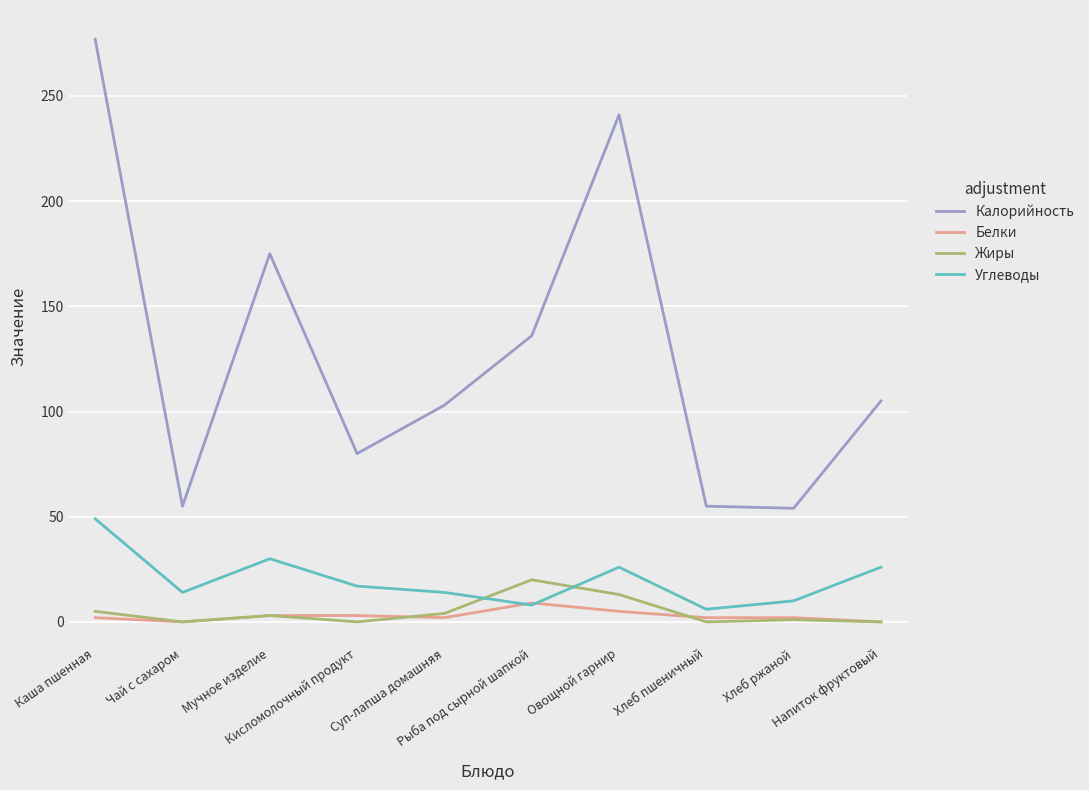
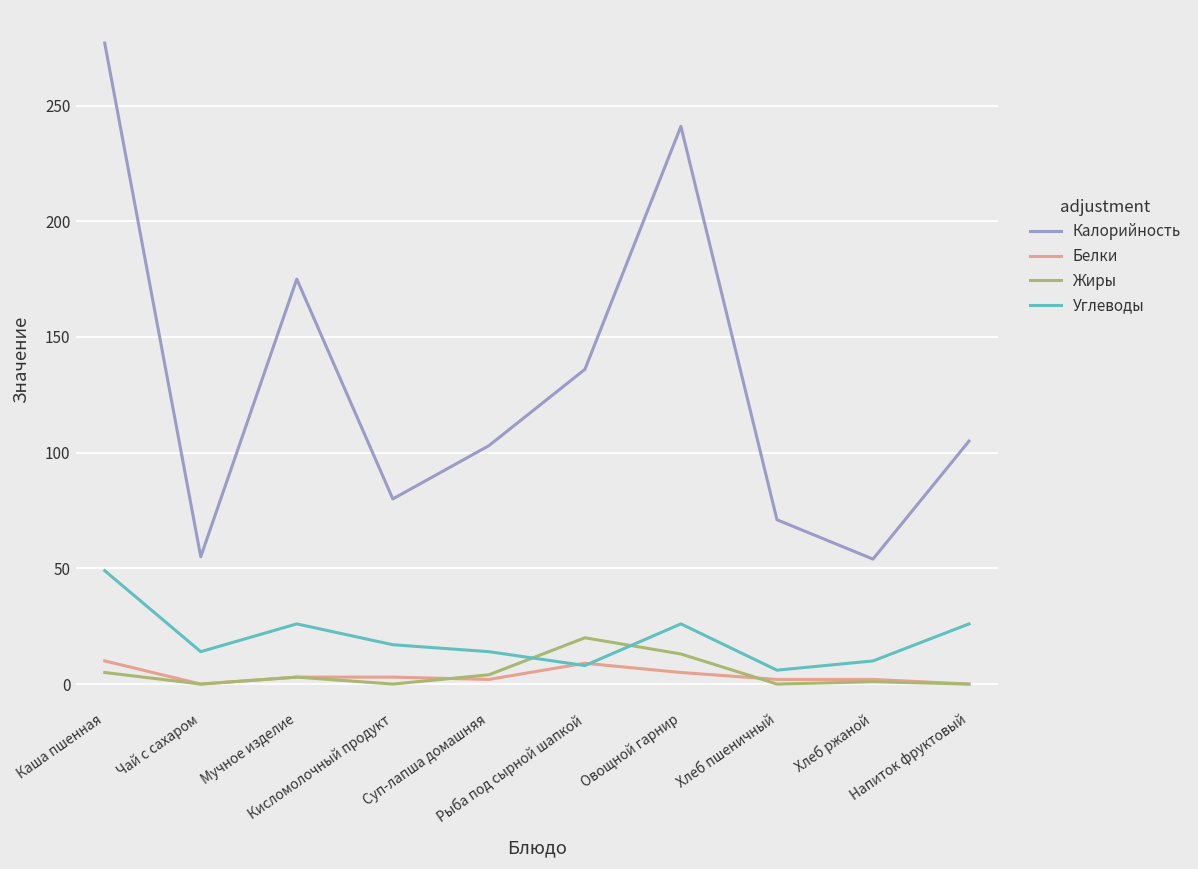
Белки, Каша пшенная: 2 -> 10
Углеводы, Мучное изделие: 30 -> 26
Калорийность, Хлеб пшеничный: 55 -> 71
